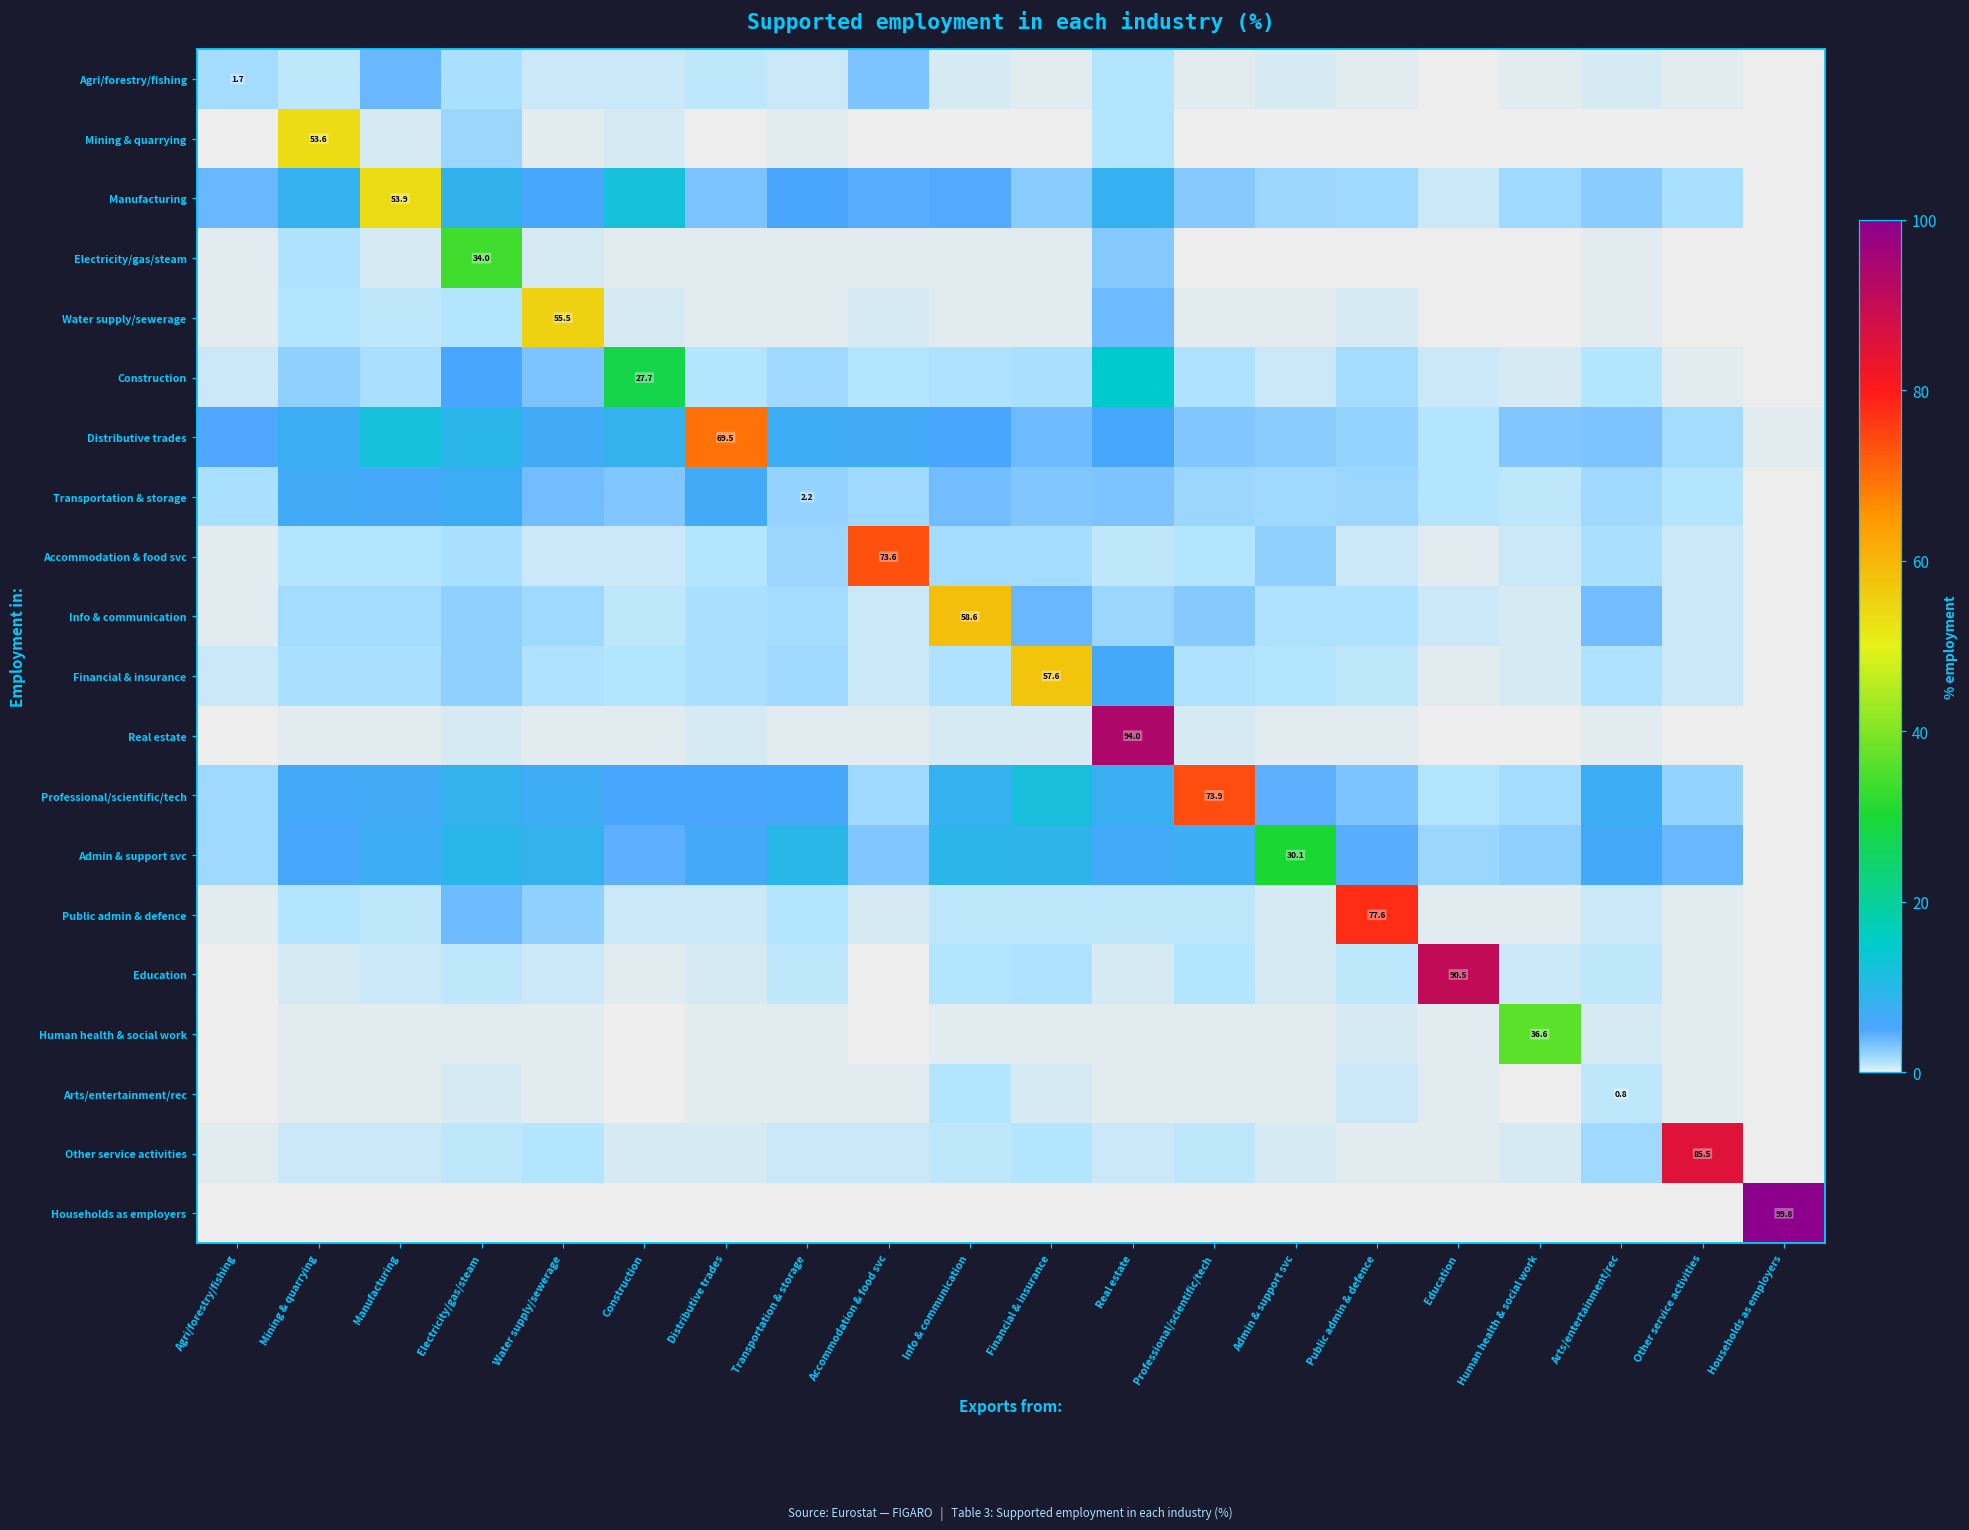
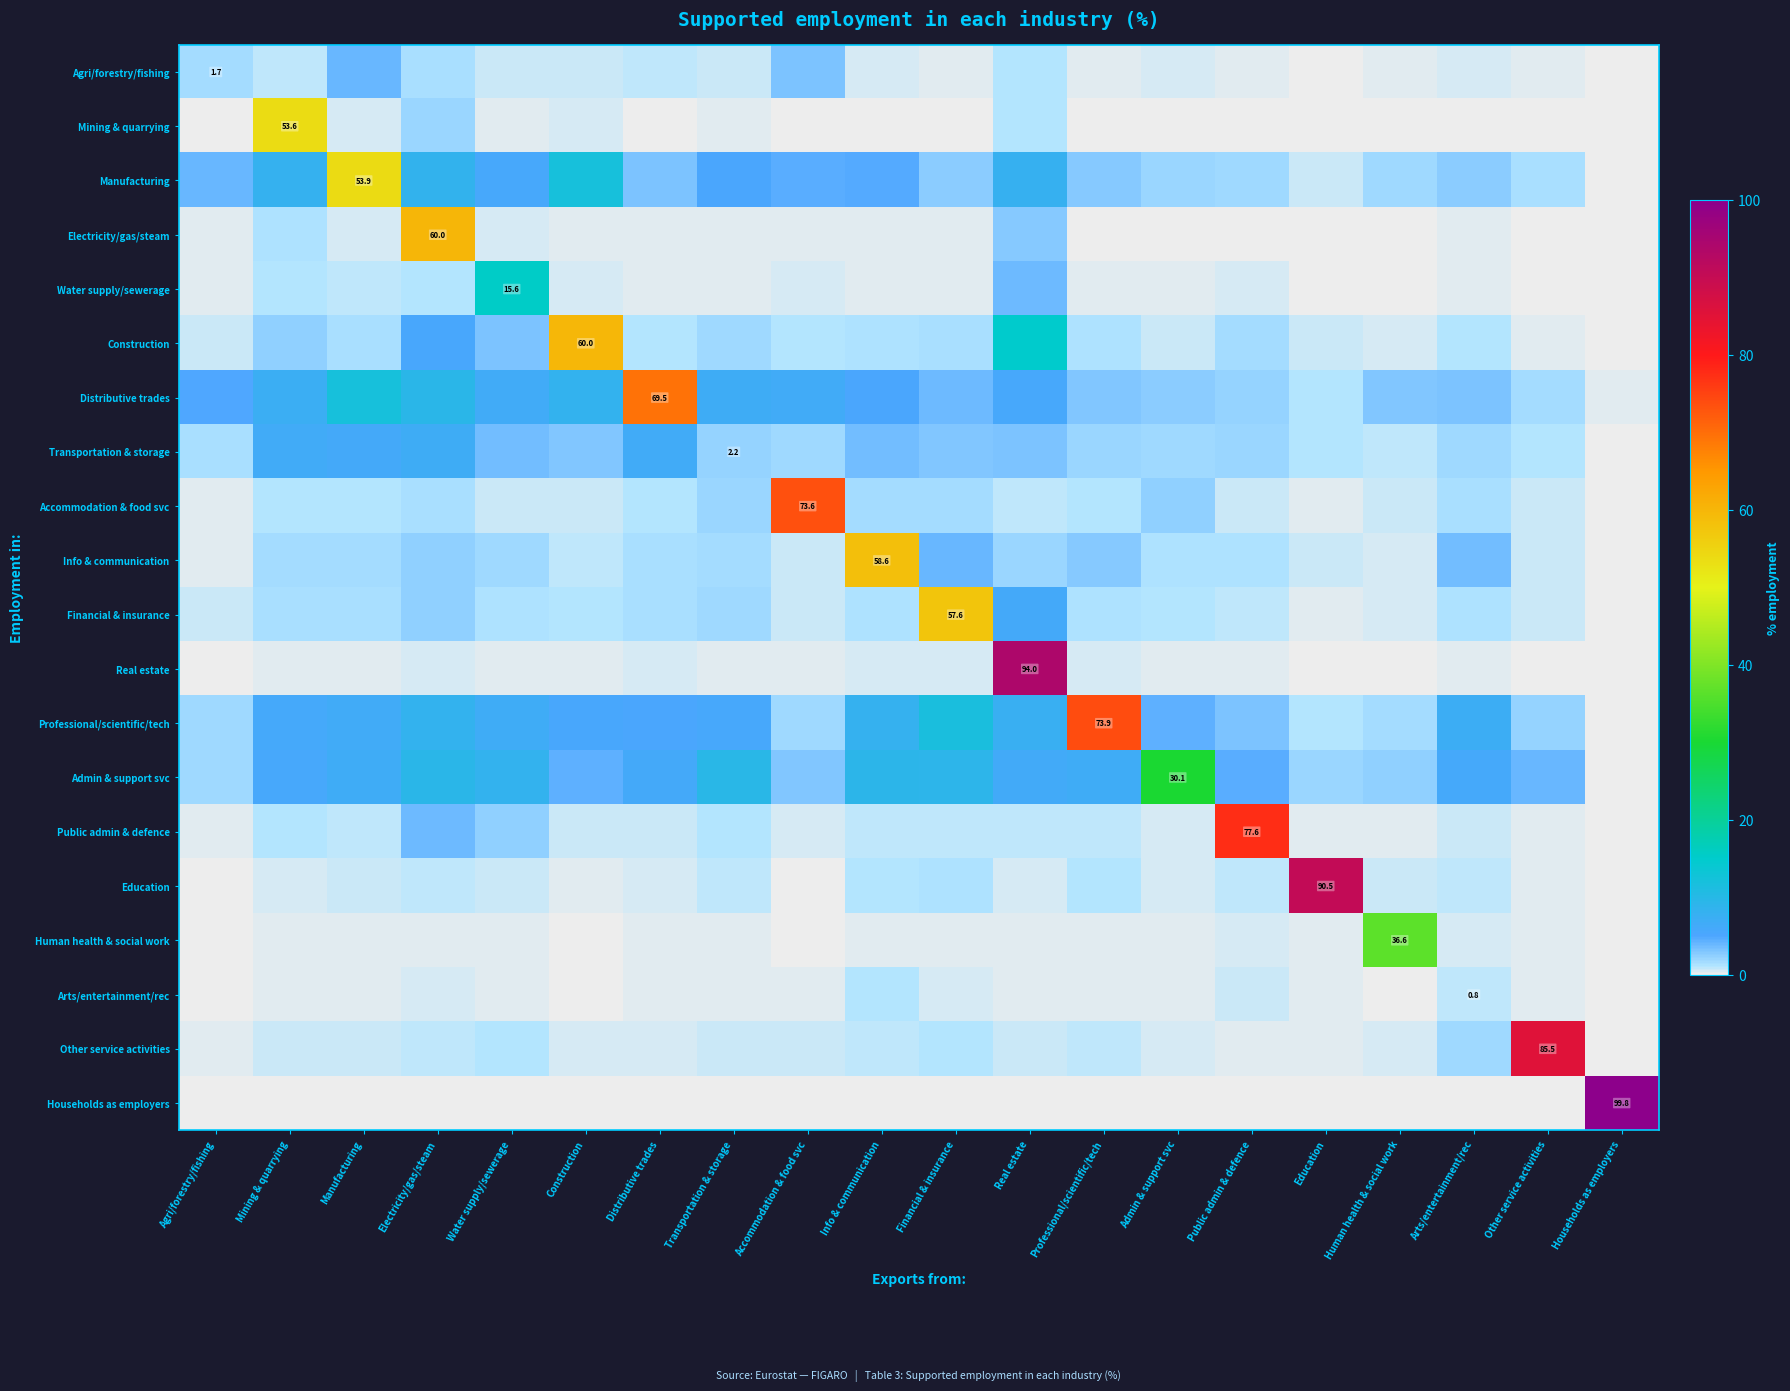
Electricity/gas/steam, Electricity/gas/steam: 34.0 -> 60.0
Water supply/sewerage, Water supply/sewerage: 55.5 -> 15.6
Construction, Construction: 27.7 -> 60.0
